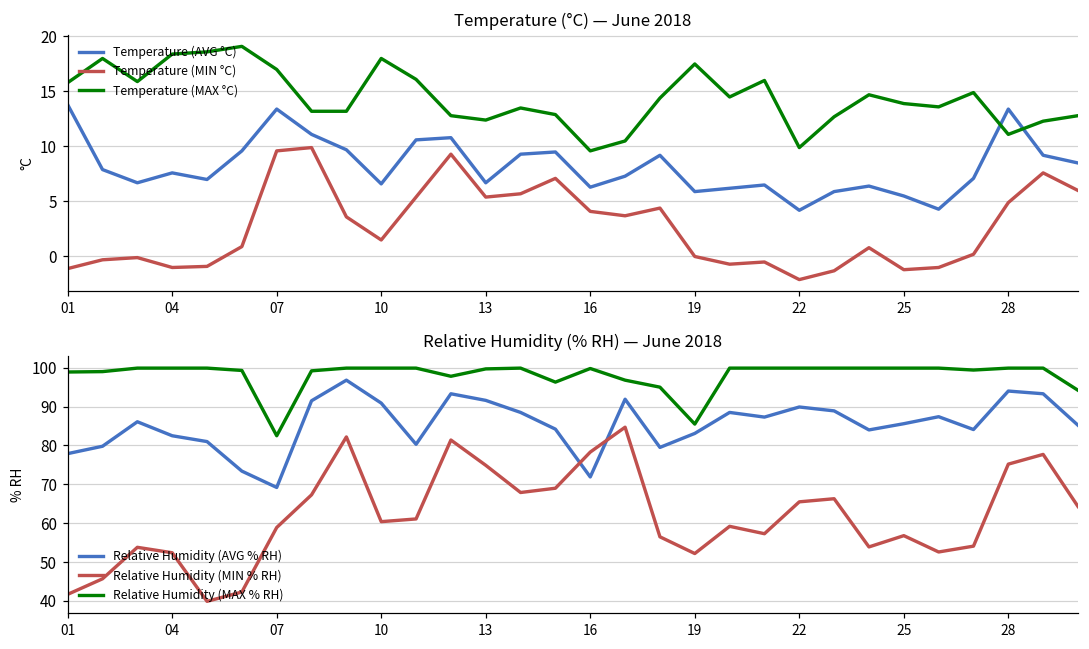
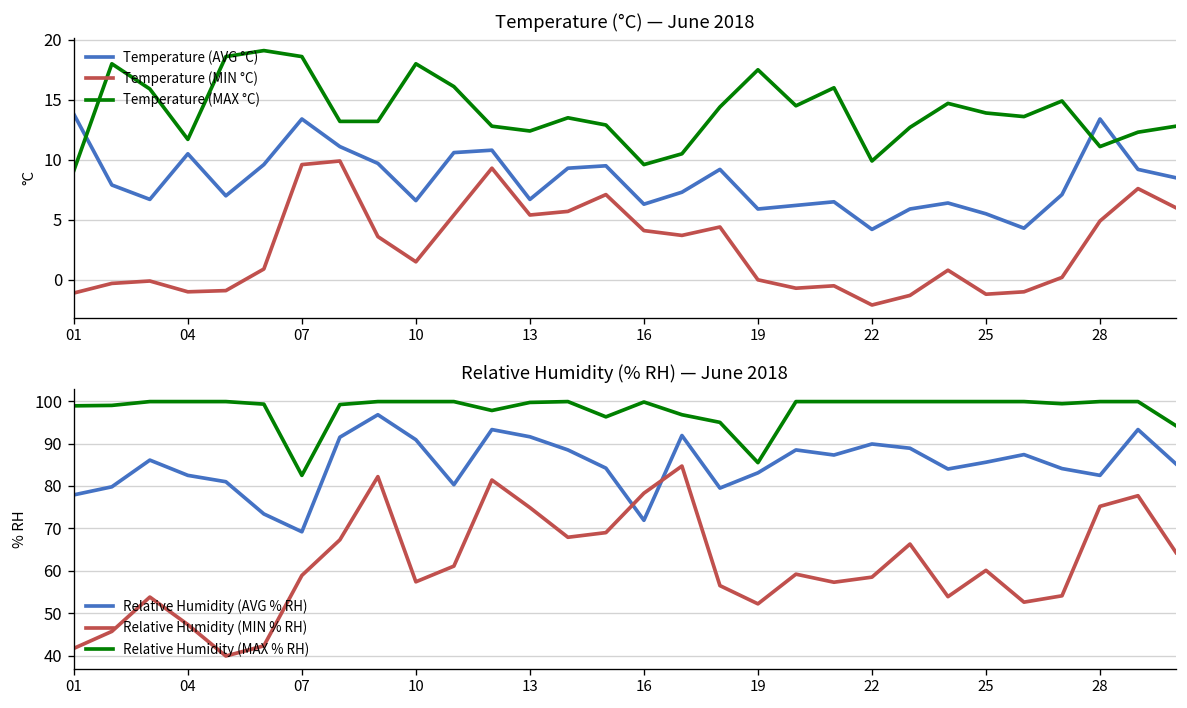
Temperature (°C) — June 2018, Temperature (MAX °C), 01: 15.8 -> 9.1
Temperature (°C) — June 2018, Temperature (AVG °C), 04: 7.6 -> 10.5
Temperature (°C) — June 2018, Temperature (MAX °C), 04: 18.4 -> 11.7
Temperature (°C) — June 2018, Temperature (MAX °C), 07: 17.0 -> 18.6
Relative Humidity (% RH) — June 2018, Relative Humidity (MIN % RH), 04: 52 -> 47
Relative Humidity (% RH) — June 2018, Relative Humidity (MIN % RH), 10: 60 -> 57
Relative Humidity (% RH) — June 2018, Relative Humidity (MIN % RH), 22: 66 -> 59
Relative Humidity (% RH) — June 2018, Relative Humidity (MIN % RH), 25: 57 -> 60
Relative Humidity (% RH) — June 2018, Relative Humidity (AVG % RH), 28: 94 -> 83
